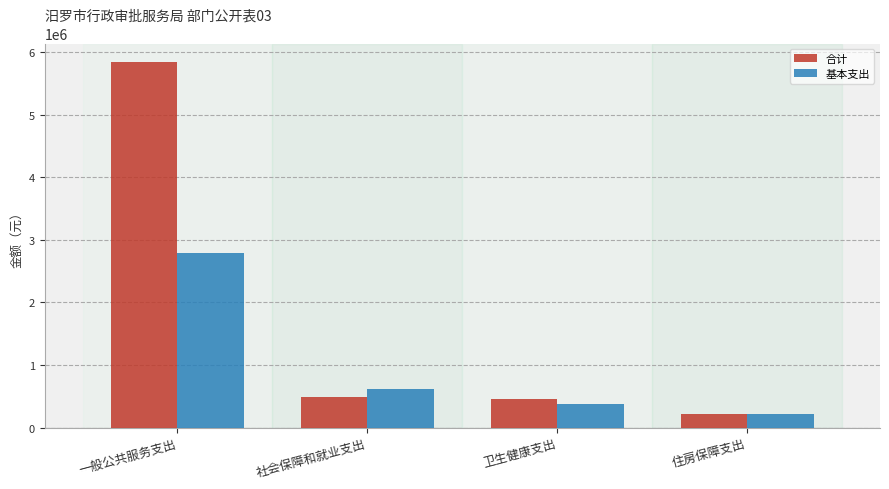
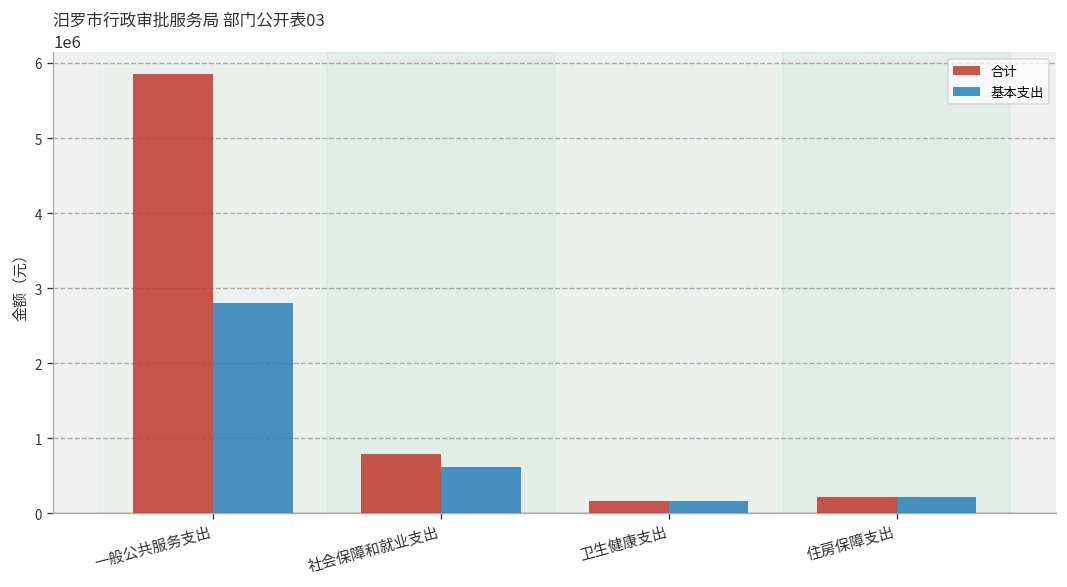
合计, 社会保障和就业支出: 500000 -> 800000
合计, 卫生健康支出: 500000 -> 200000
基本支出, 卫生健康支出: 400000 -> 200000
